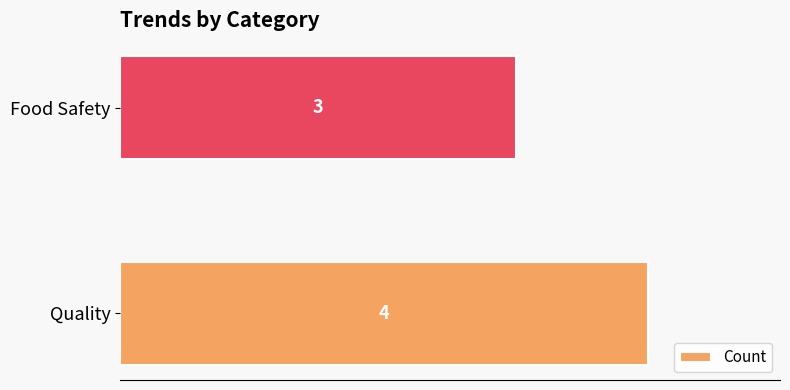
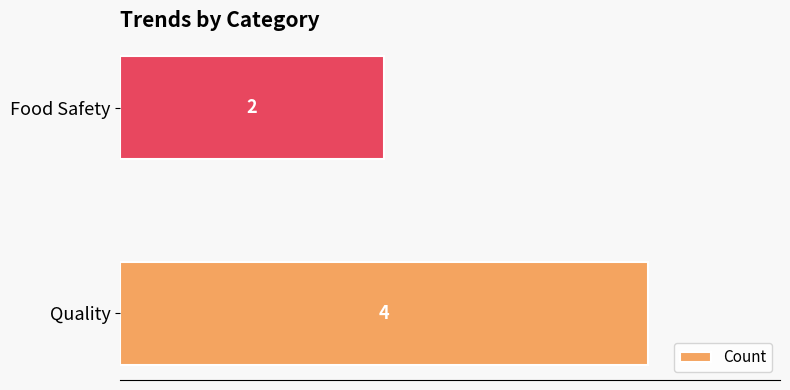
Food Safety: 3 -> 2
